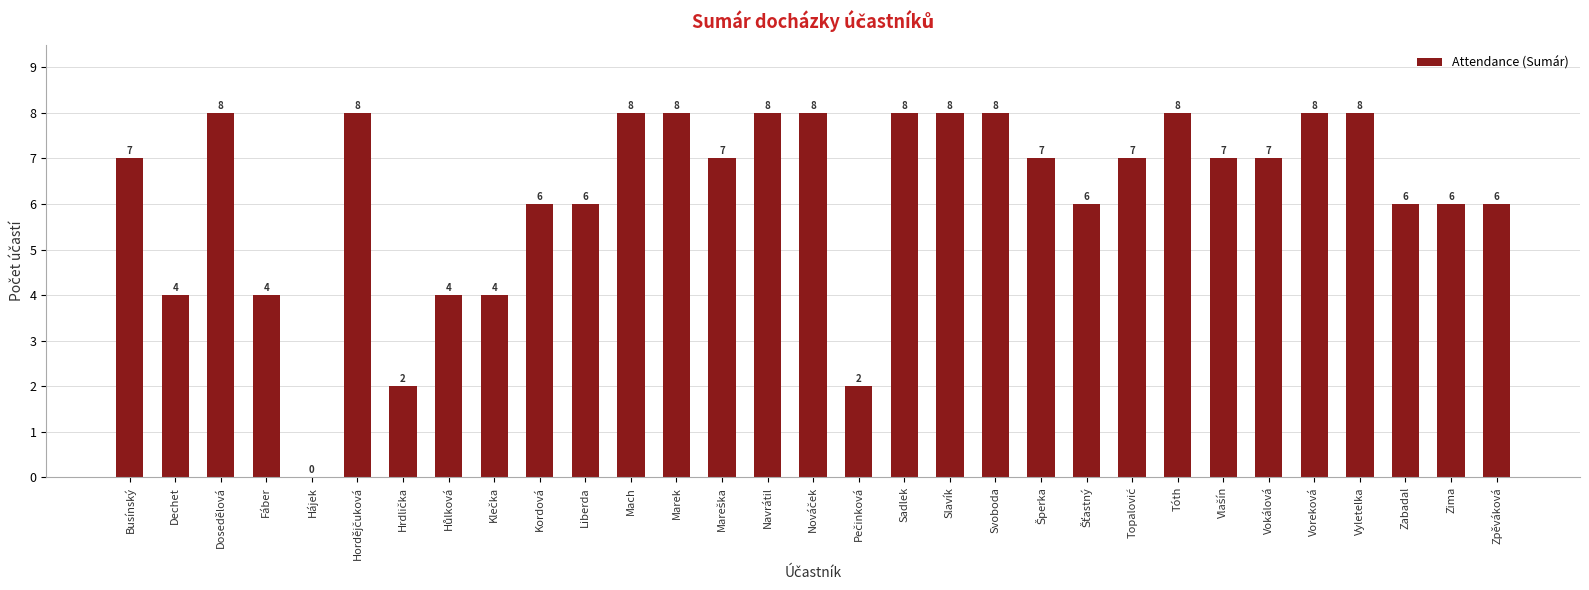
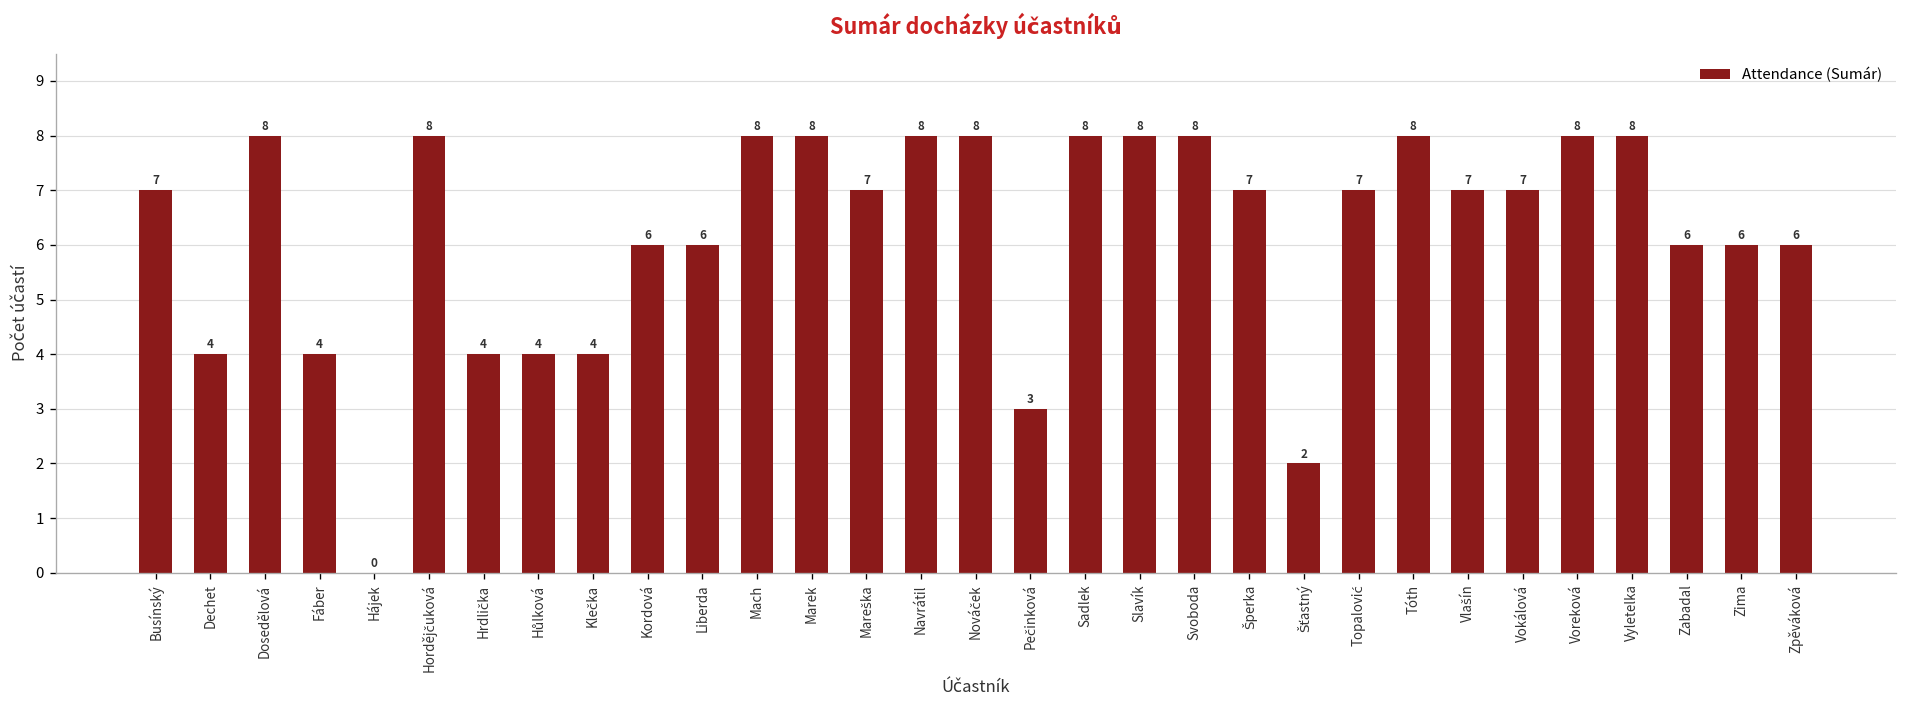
Hrdlička: 2 -> 4
Pečinková: 2 -> 3
Šťastný: 6 -> 2
